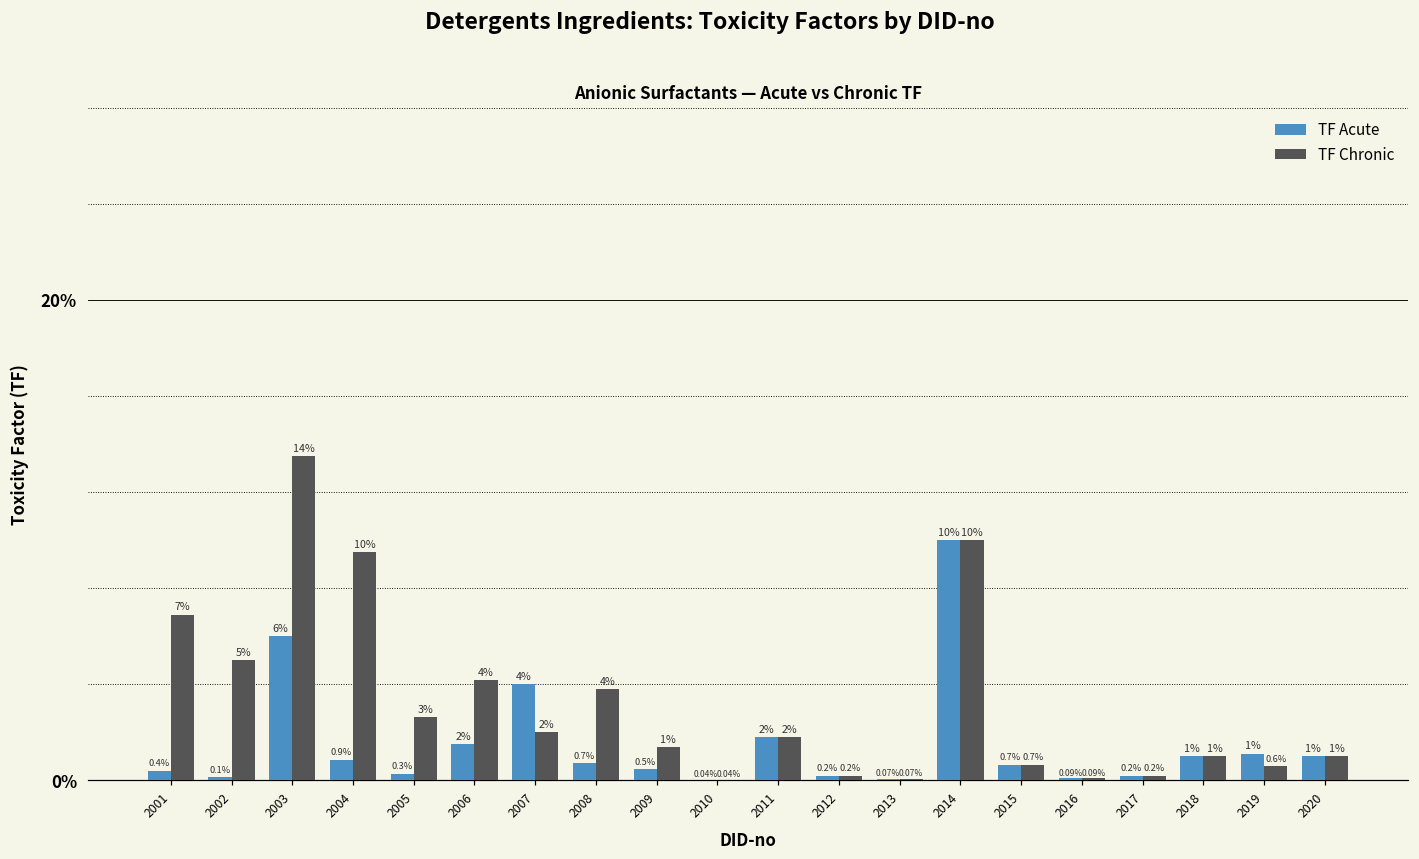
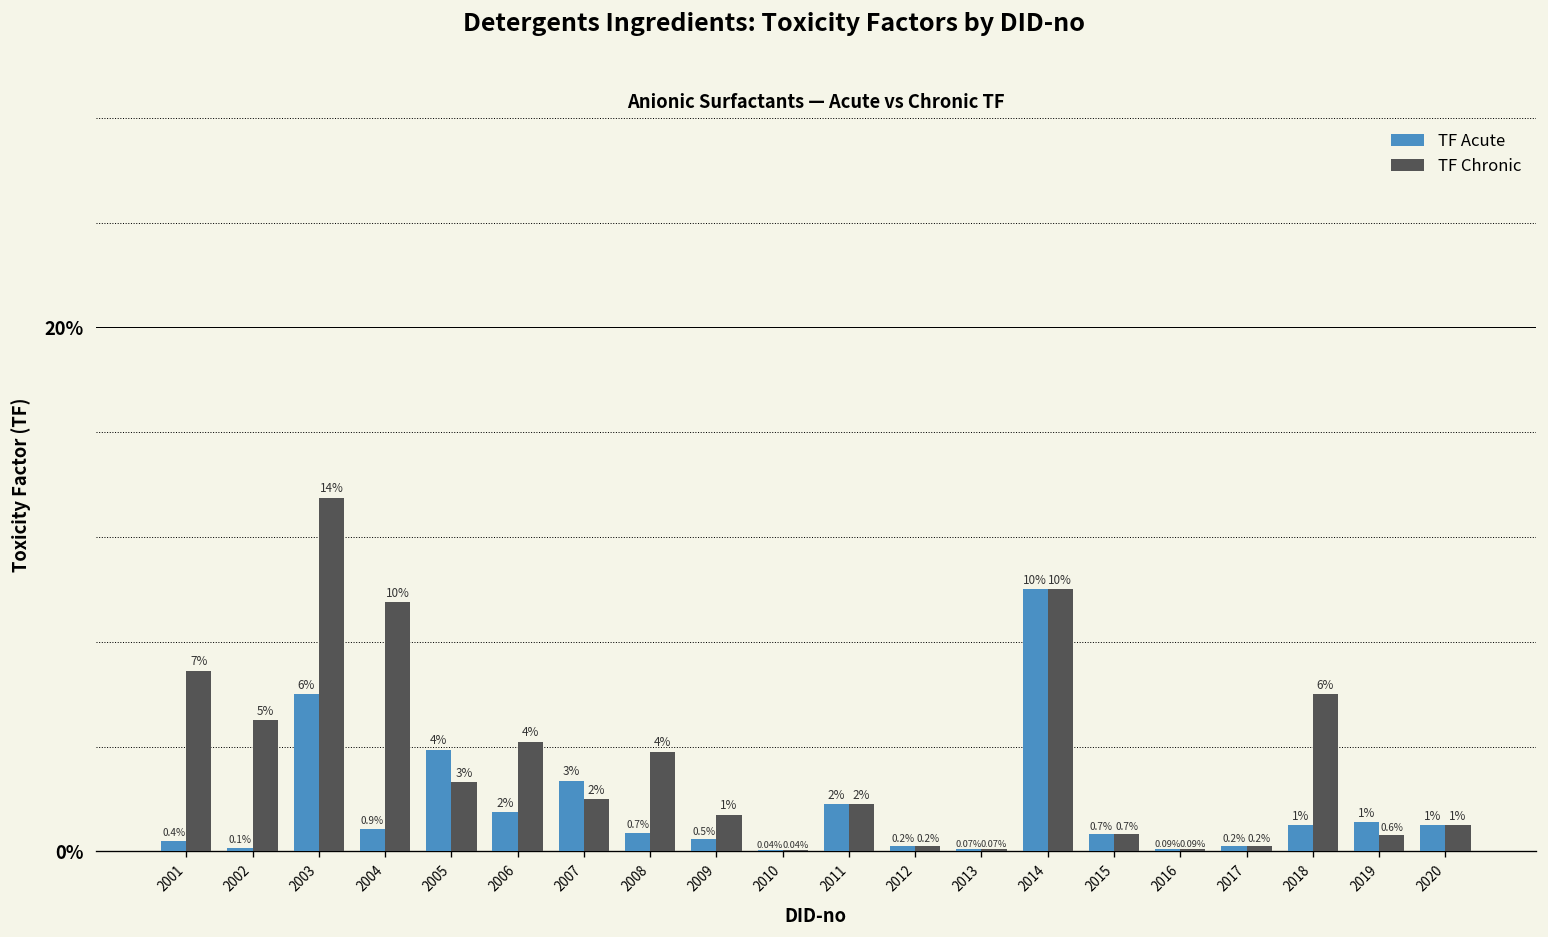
TF Acute, 2005: 0.3% -> 4%
TF Acute, 2007: 4% -> 3%
TF Chronic, 2018: 1% -> 6%
